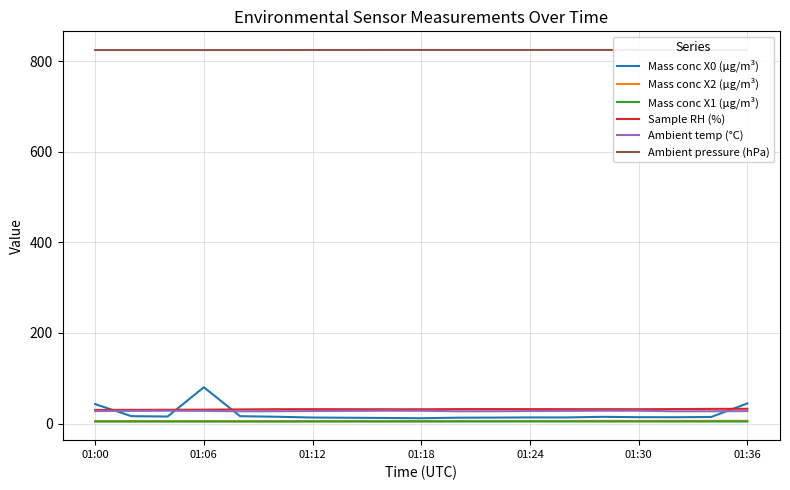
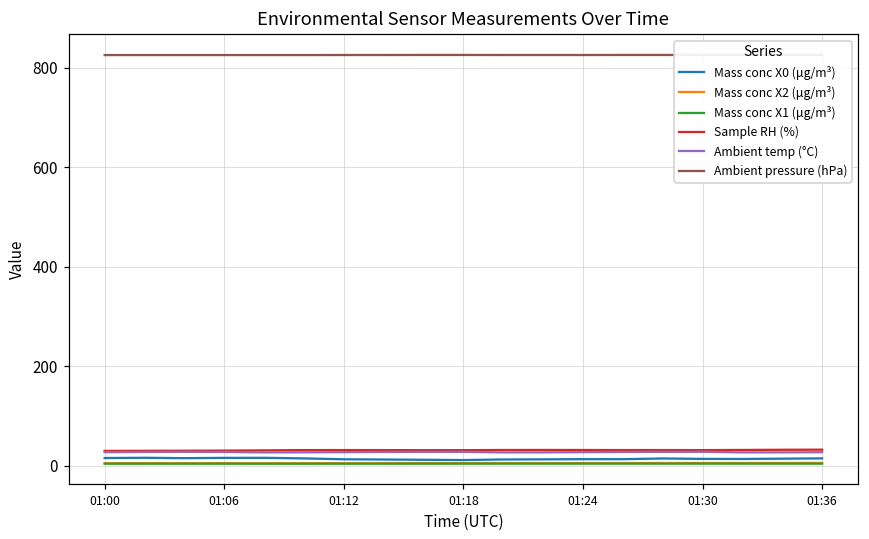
Mass conc X0 (μg/m³), 01:00: 40 -> 20
Mass conc X0 (μg/m³), 01:06: 80 -> 20
Mass conc X0 (μg/m³), 01:36: 40 -> 20
